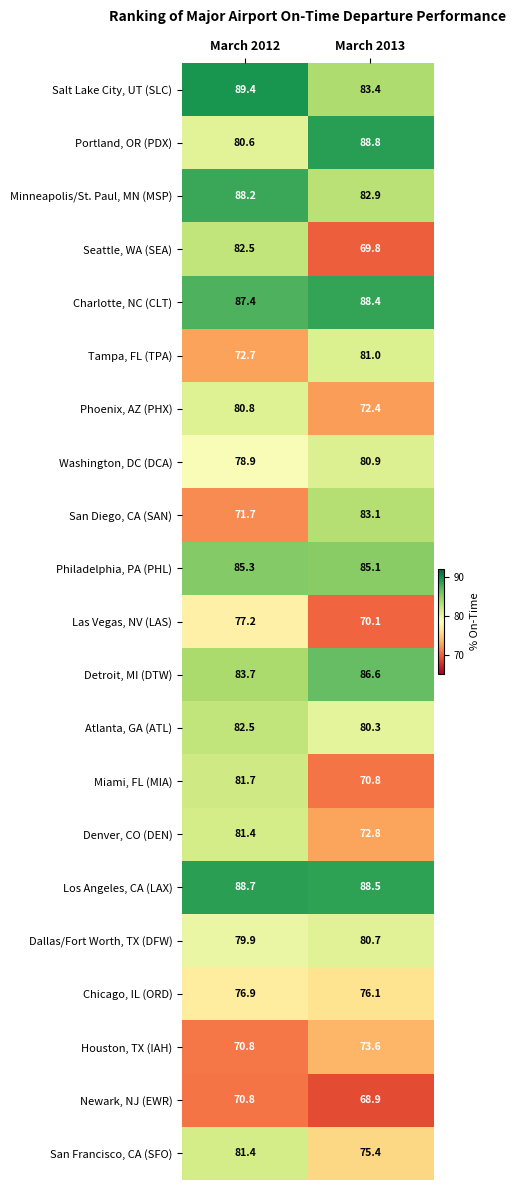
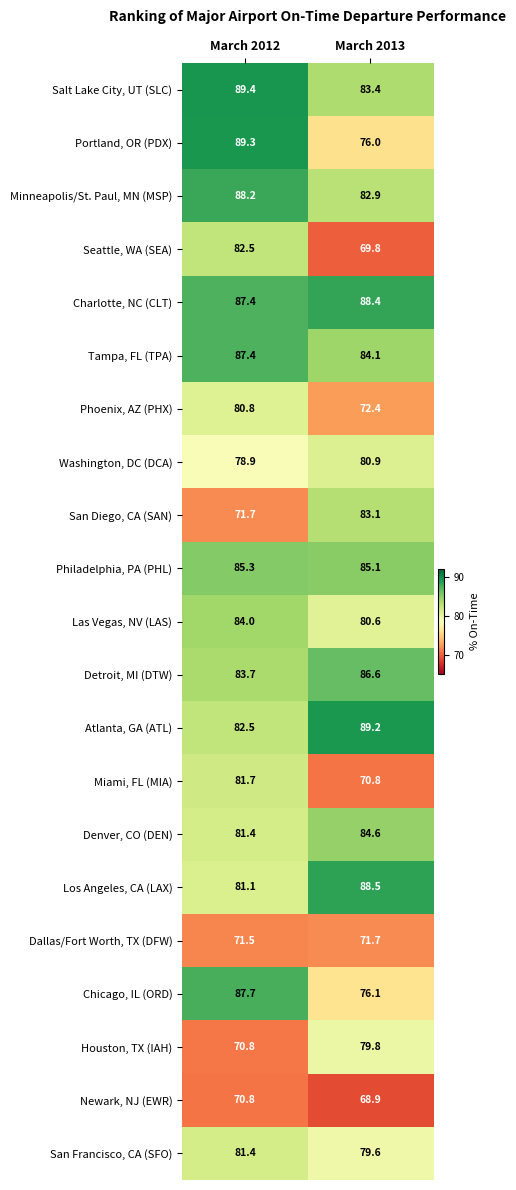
Portland, OR (PDX), March 2012: 80.6 -> 89.3
Portland, OR (PDX), March 2013: 88.8 -> 76.0
Tampa, FL (TPA), March 2012: 72.7 -> 87.4
Tampa, FL (TPA), March 2013: 81.0 -> 84.1
Las Vegas, NV (LAS), March 2012: 77.2 -> 84.0
Las Vegas, NV (LAS), March 2013: 70.1 -> 80.6
Atlanta, GA (ATL), March 2013: 80.3 -> 89.2
Denver, CO (DEN), March 2013: 72.8 -> 84.6
Los Angeles, CA (LAX), March 2012: 88.7 -> 81.1
Dallas/Fort Worth, TX (DFW), March 2012: 79.9 -> 71.5
Dallas/Fort Worth, TX (DFW), March 2013: 80.7 -> 71.7
Chicago, IL (ORD), March 2012: 76.9 -> 87.7
Houston, TX (IAH), March 2013: 73.6 -> 79.8
San Francisco, CA (SFO), March 2013: 75.4 -> 79.6
